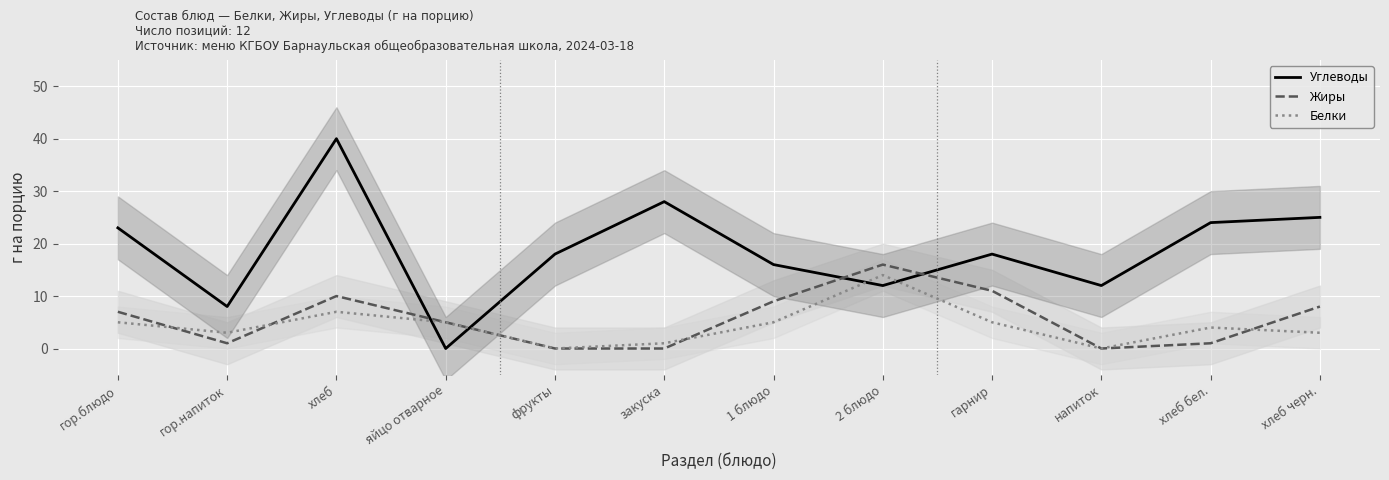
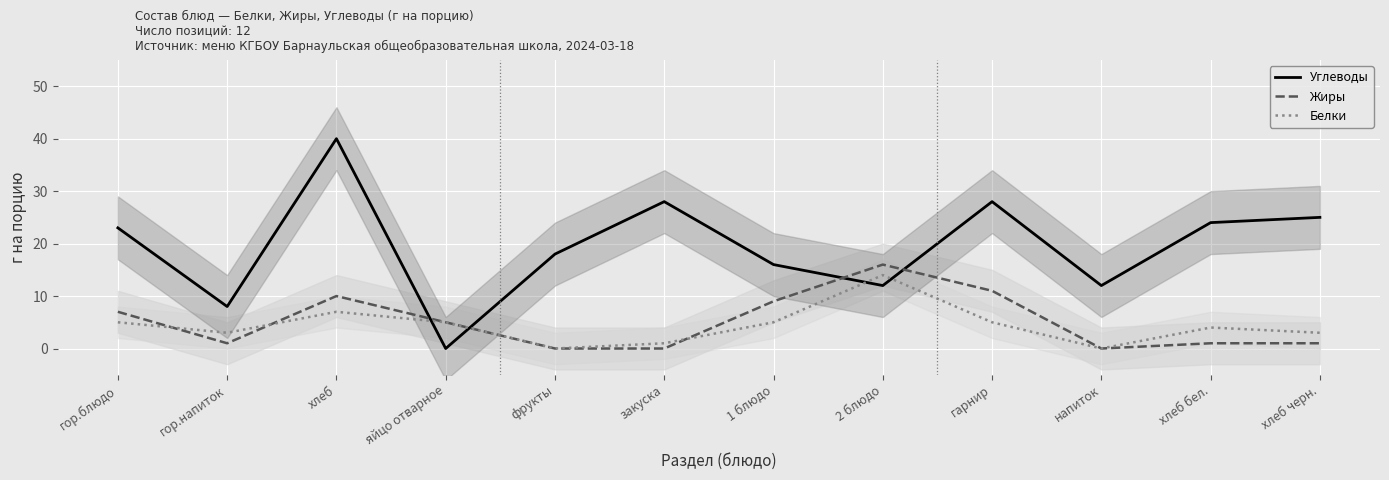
Углеводы, гарнир: 18 -> 28
Жиры, хлеб черн.: 8 -> 1
